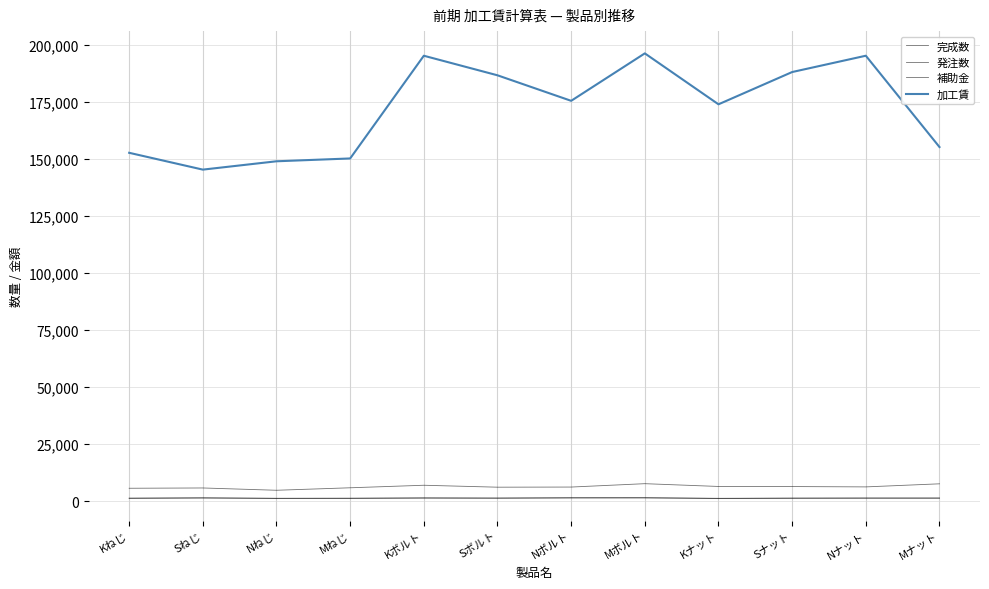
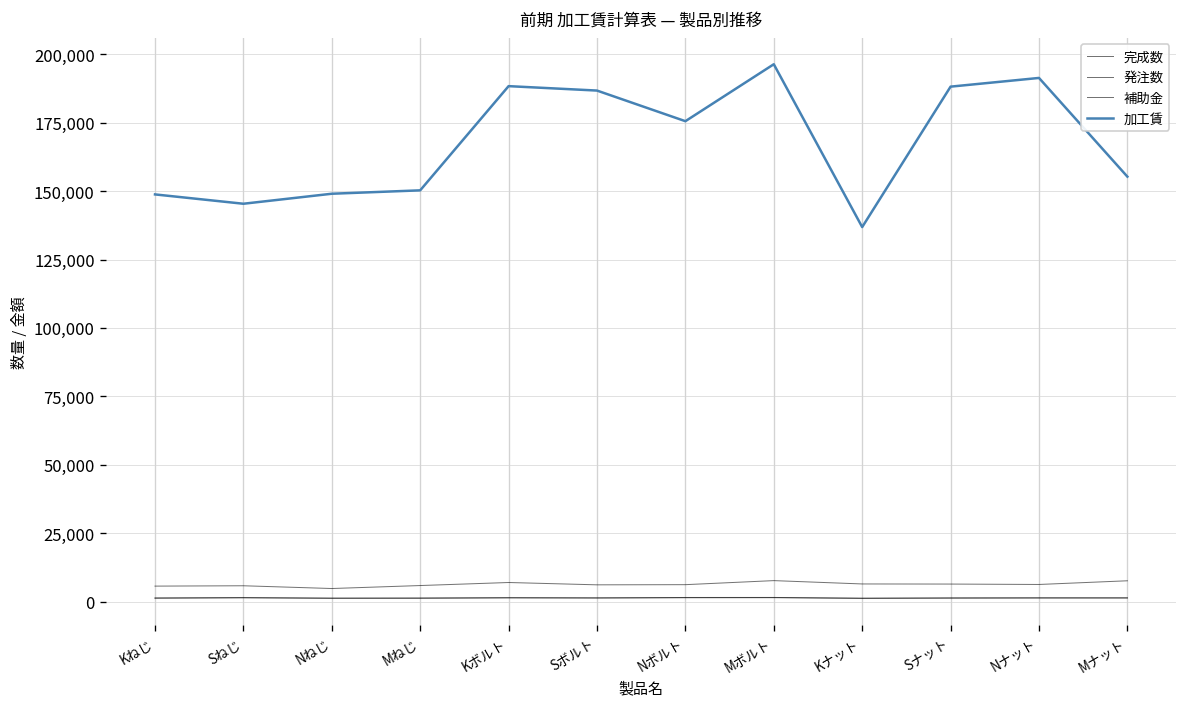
加工賃, Kねじ: 153,000 -> 149,000
加工賃, Kボルト: 195,000 -> 188,000
加工賃, Kナット: 174,000 -> 137,000
加工賃, Nナット: 195,000 -> 191,000
